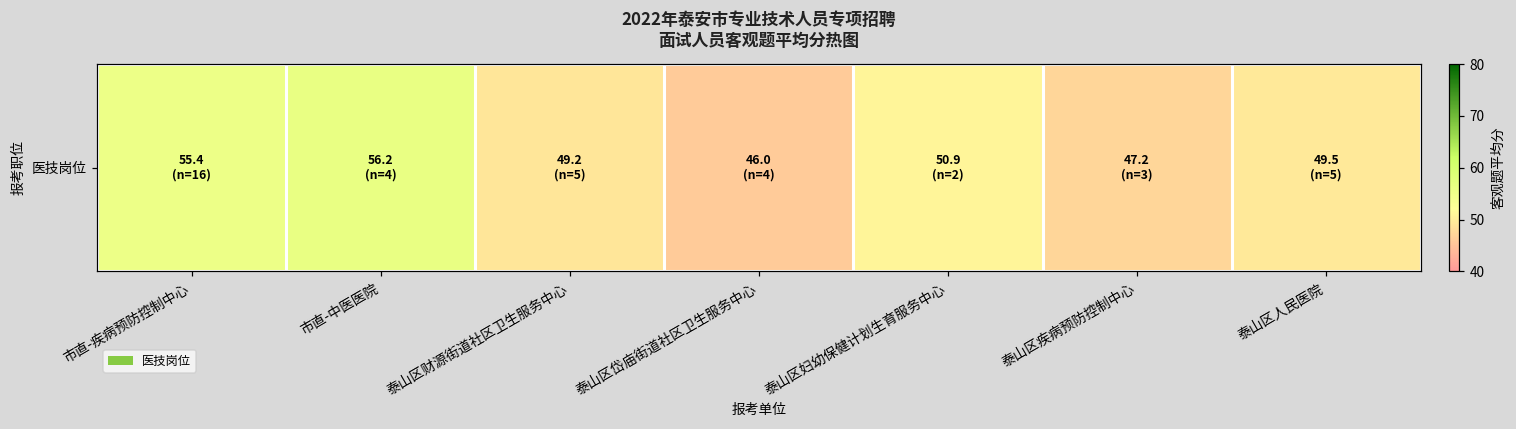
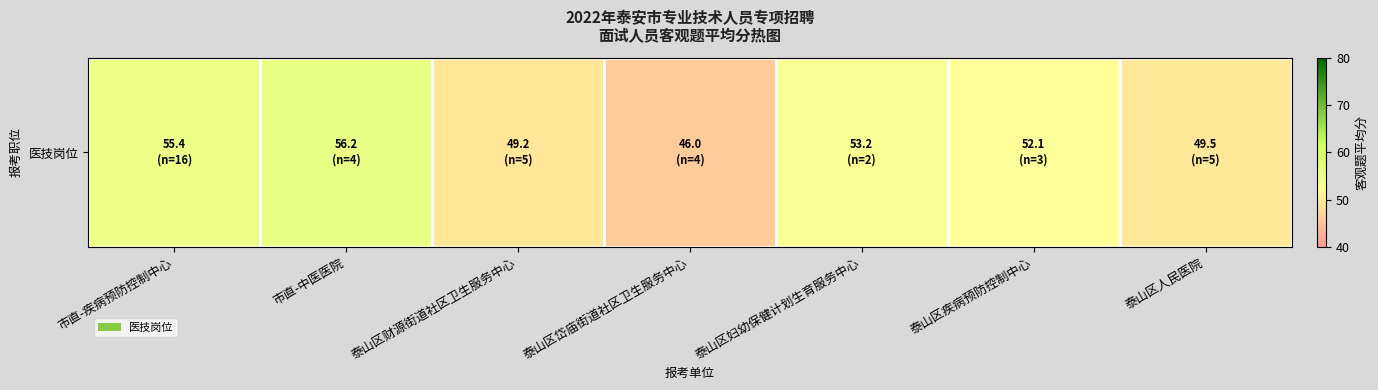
医技岗位, 泰山区妇幼保健计划生育服务中心: 50.9 -> 53.2
医技岗位, 泰山区疾病预防控制中心: 47.2 -> 52.1
